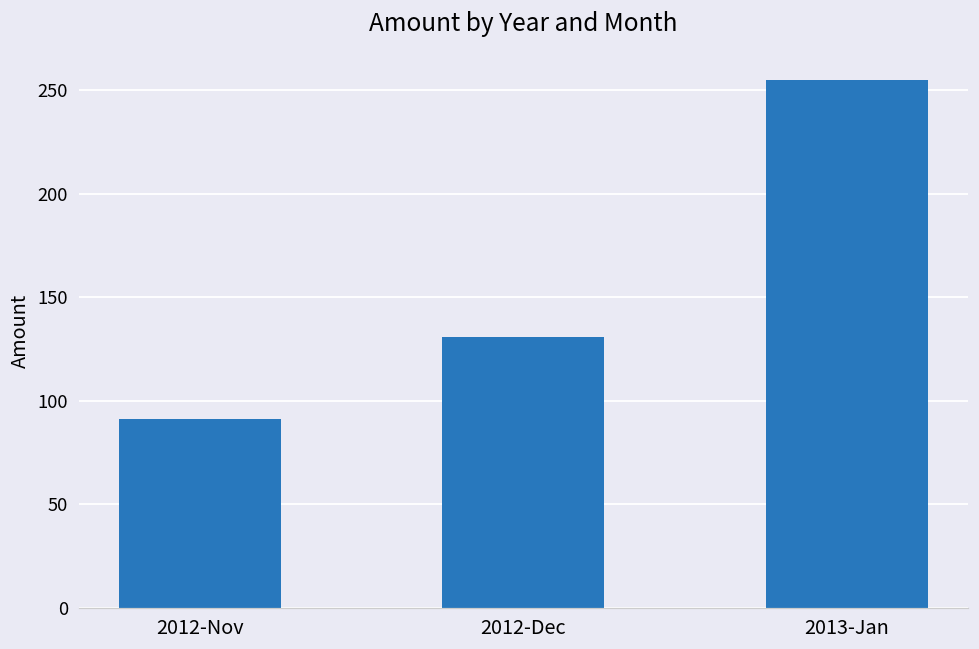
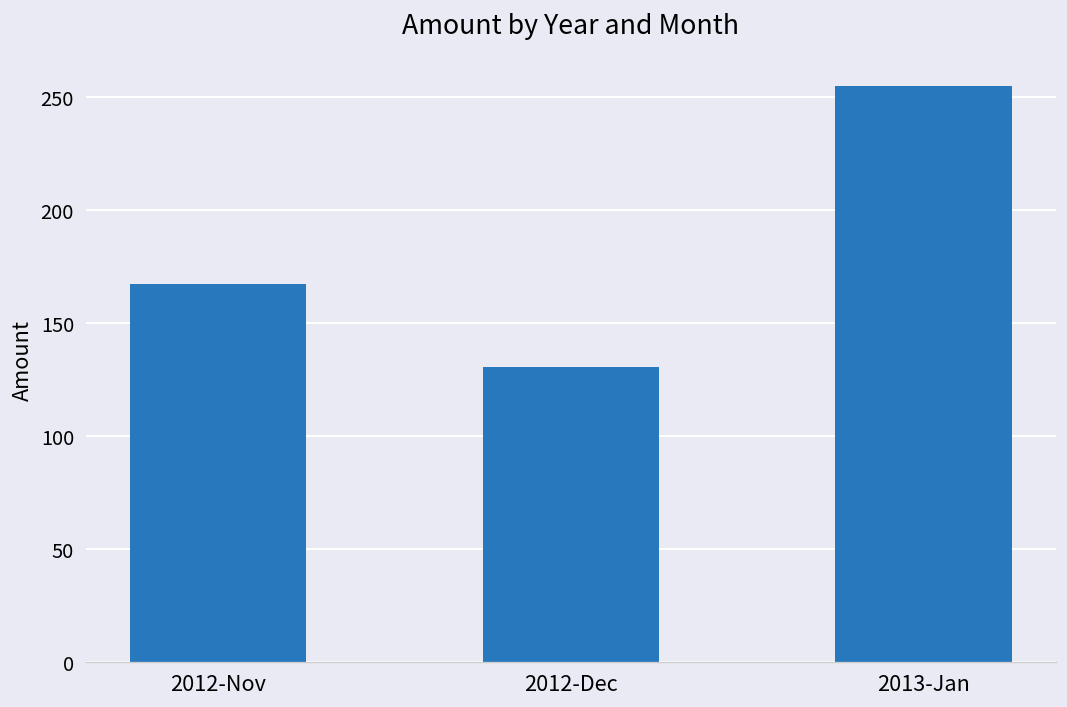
2012-Nov: 91 -> 167
